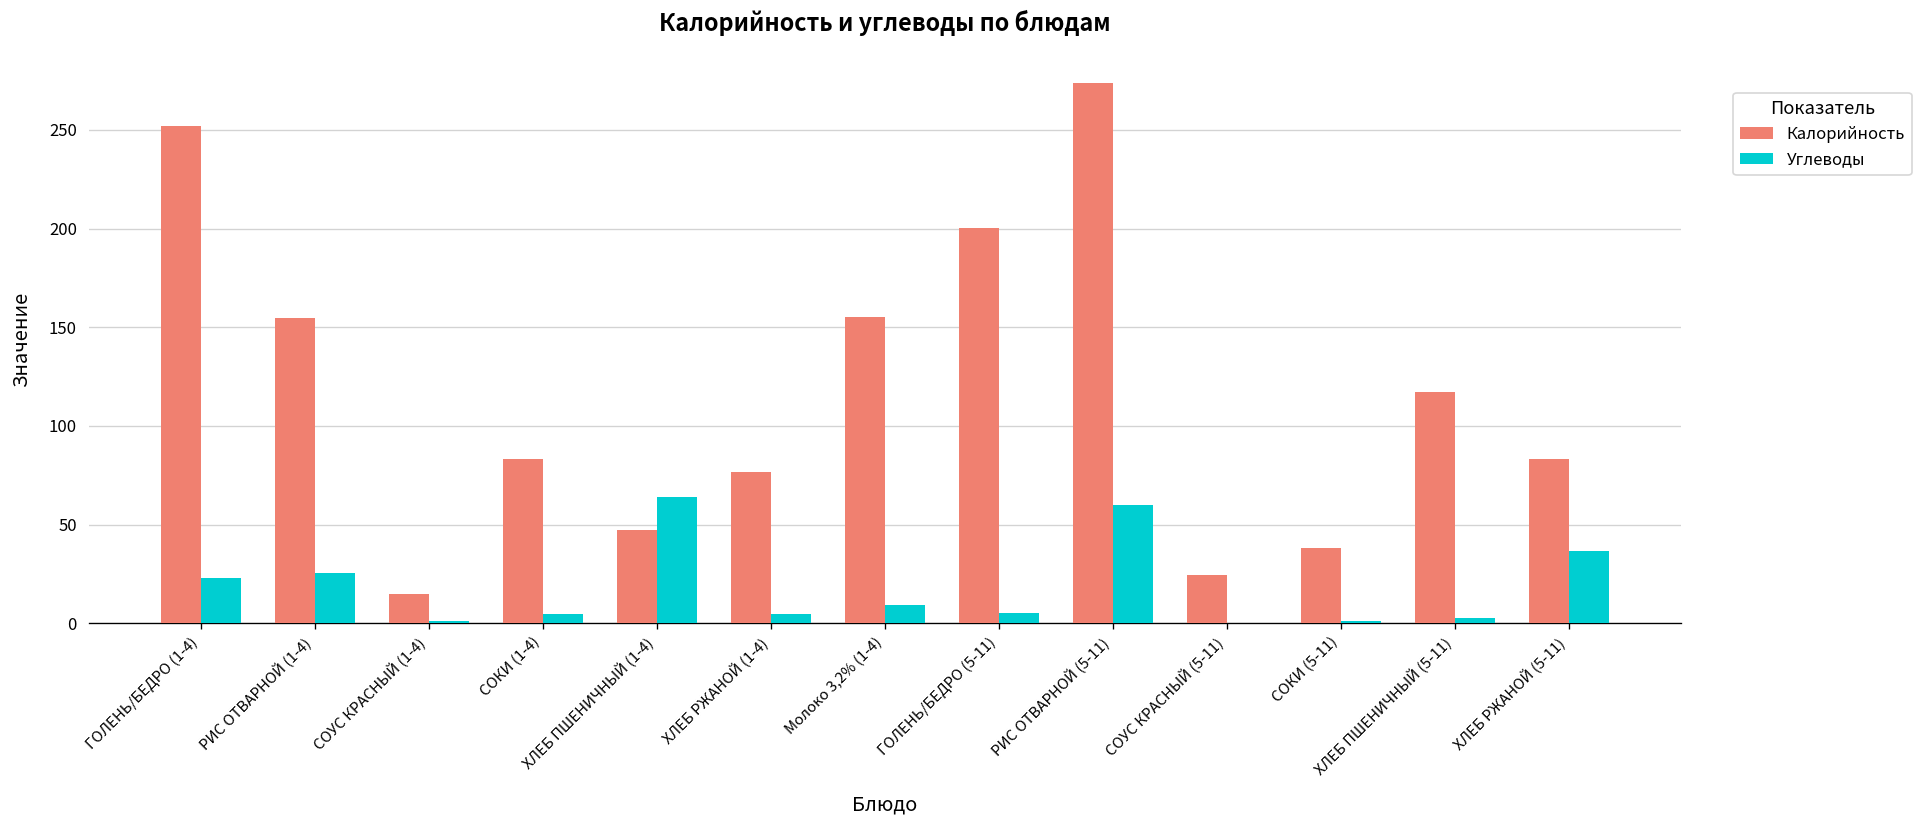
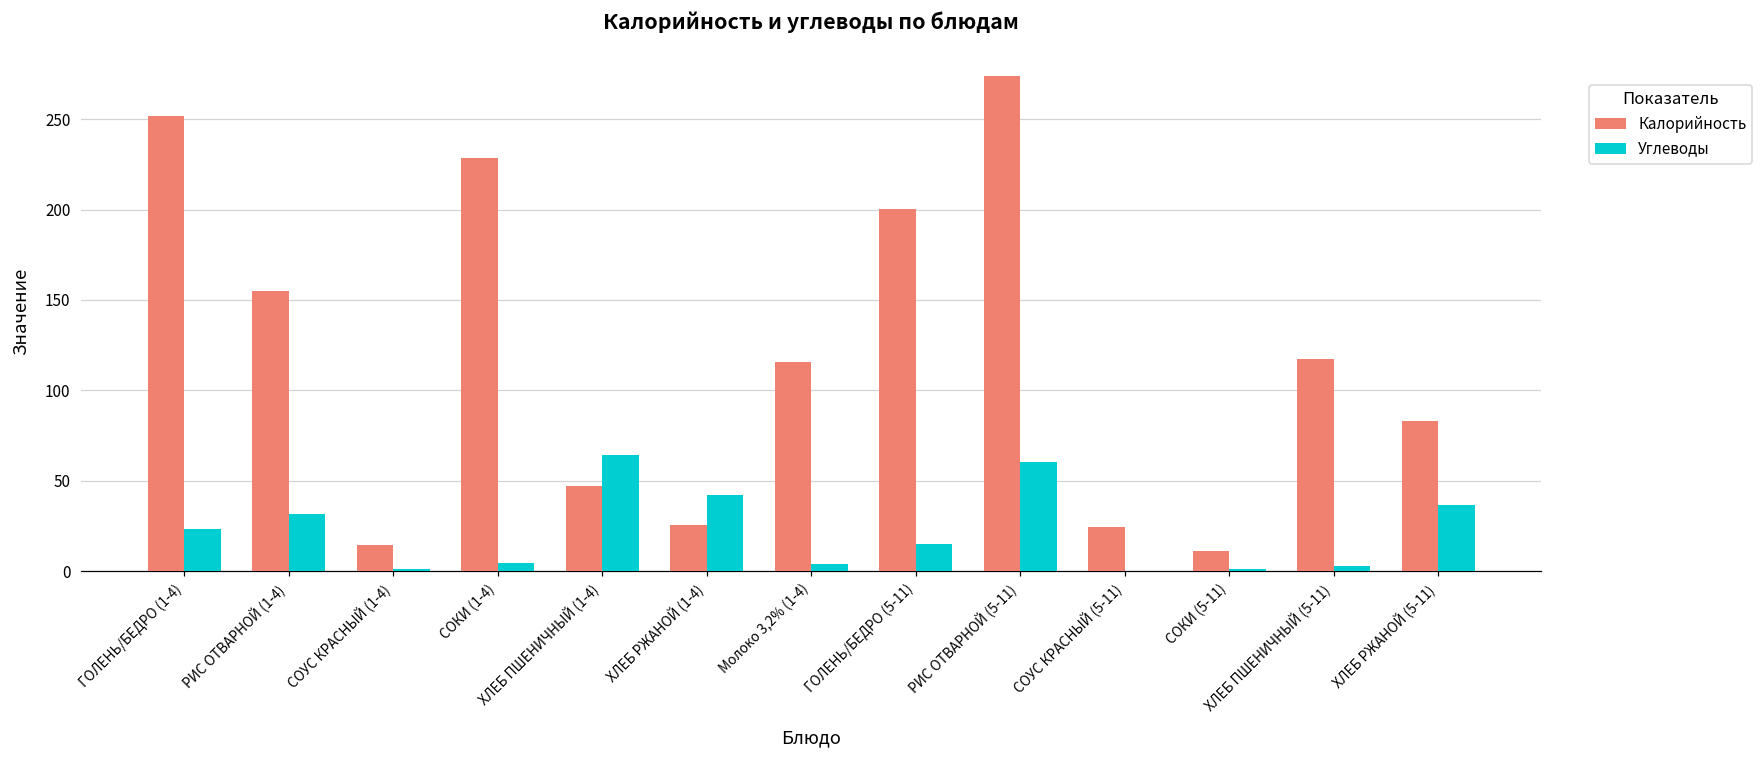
Углеводы, РИС ОТВАРНОЙ (1-4): 25 -> 32
Калорийность, СОКИ (1-4): 83 -> 229
Калорийность, ХЛЕБ РЖАНОЙ (1-4): 77 -> 26
Углеводы, ХЛЕБ РЖАНОЙ (1-4): 5 -> 42
Калорийность, Молоко 3,2% (1-4): 155 -> 116
Углеводы, Молоко 3,2% (1-4): 9 -> 4
Углеводы, ГОЛЕНЬ/БЕДРО (5-11): 5 -> 15
Калорийность, СОКИ (5-11): 38 -> 11
